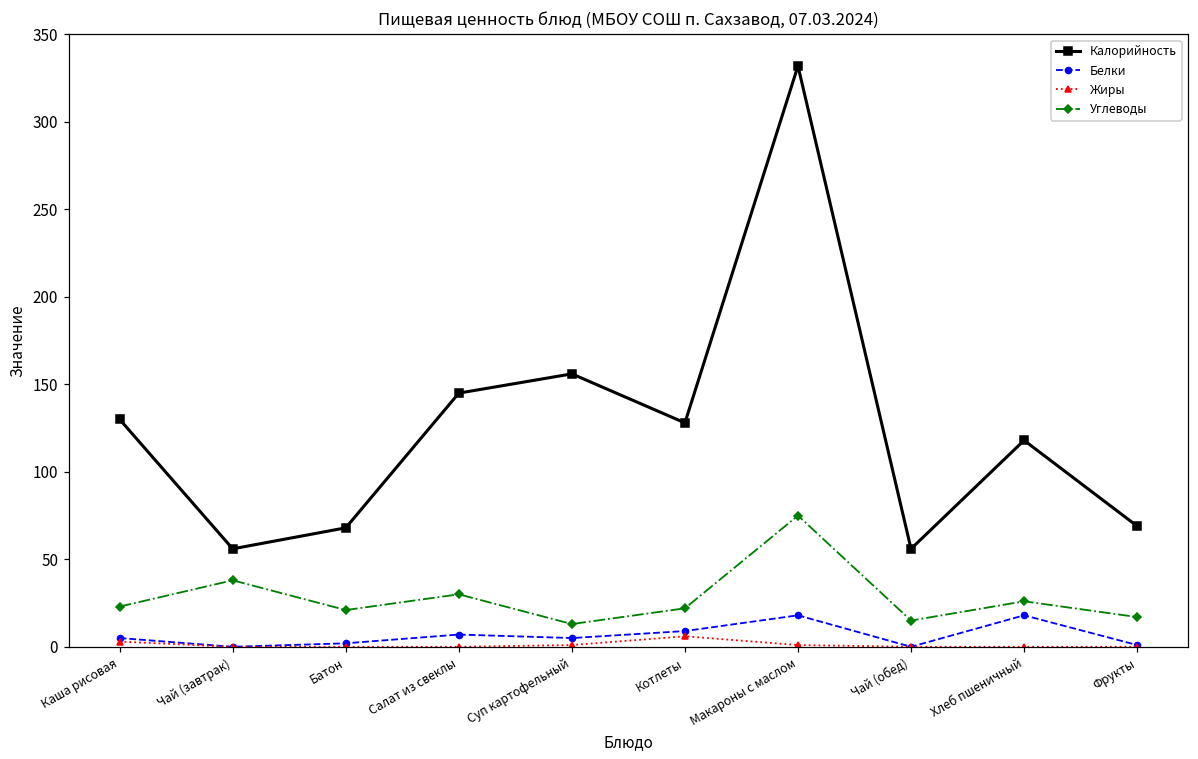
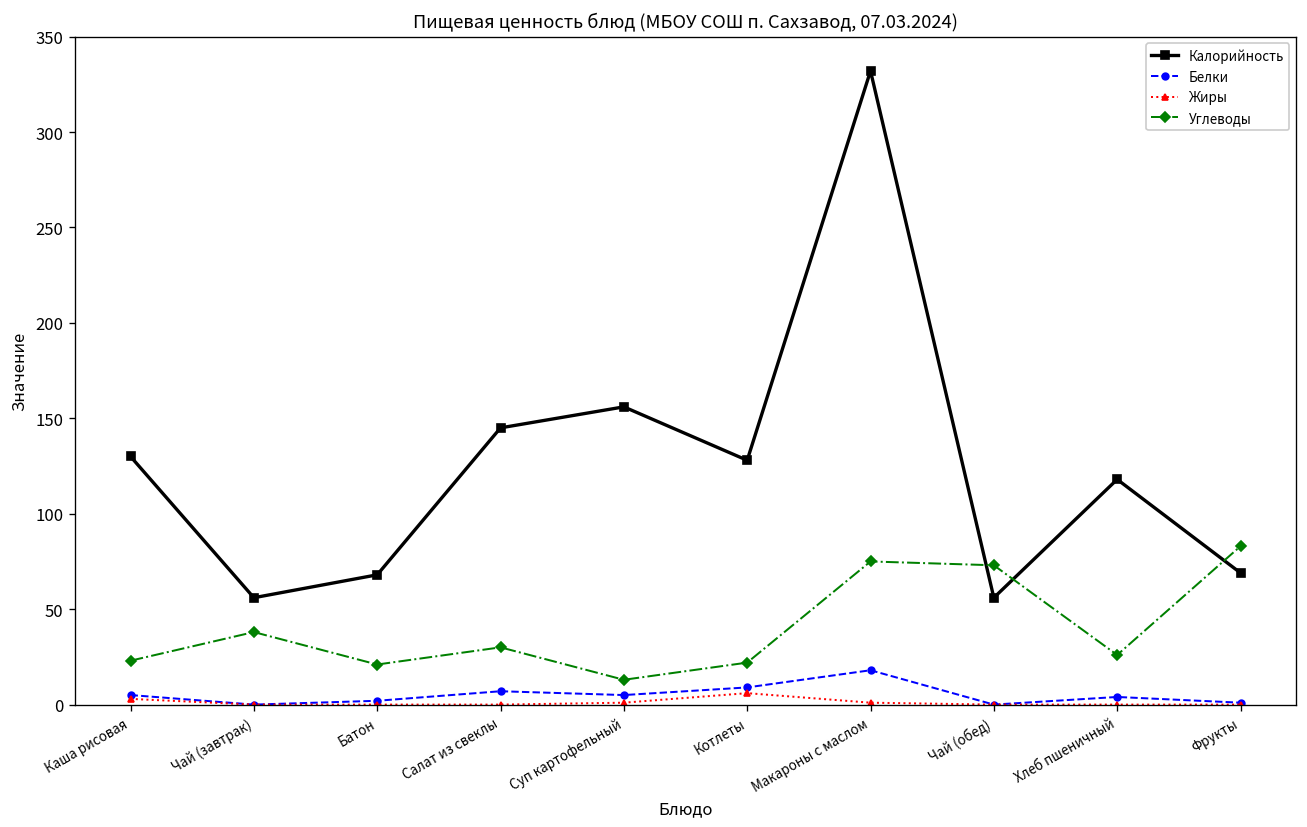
Углеводы, Чай (обед): 15 -> 73
Белки, Хлеб пшеничный: 18 -> 4
Углеводы, Фрукты: 17 -> 83
